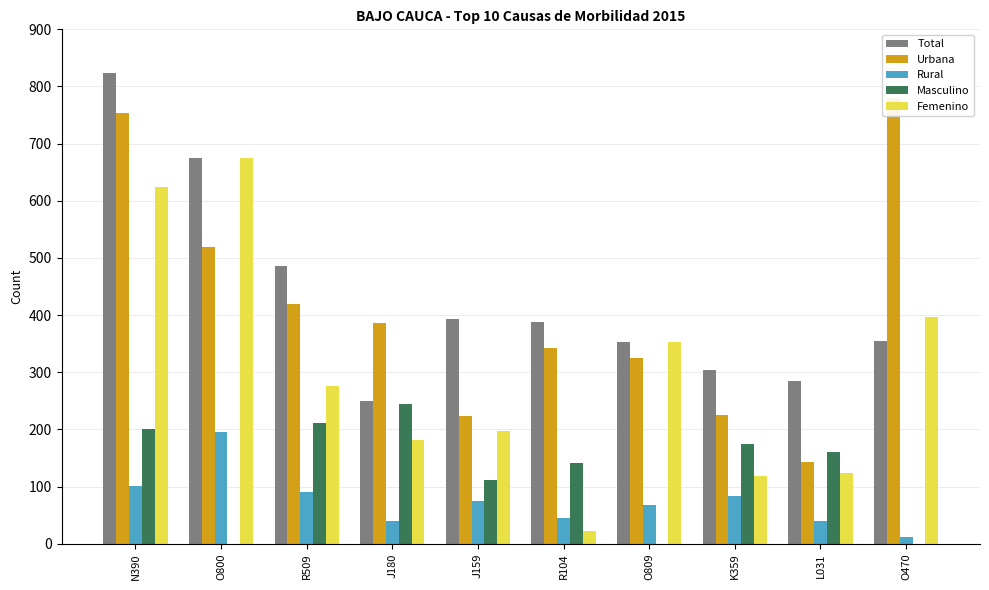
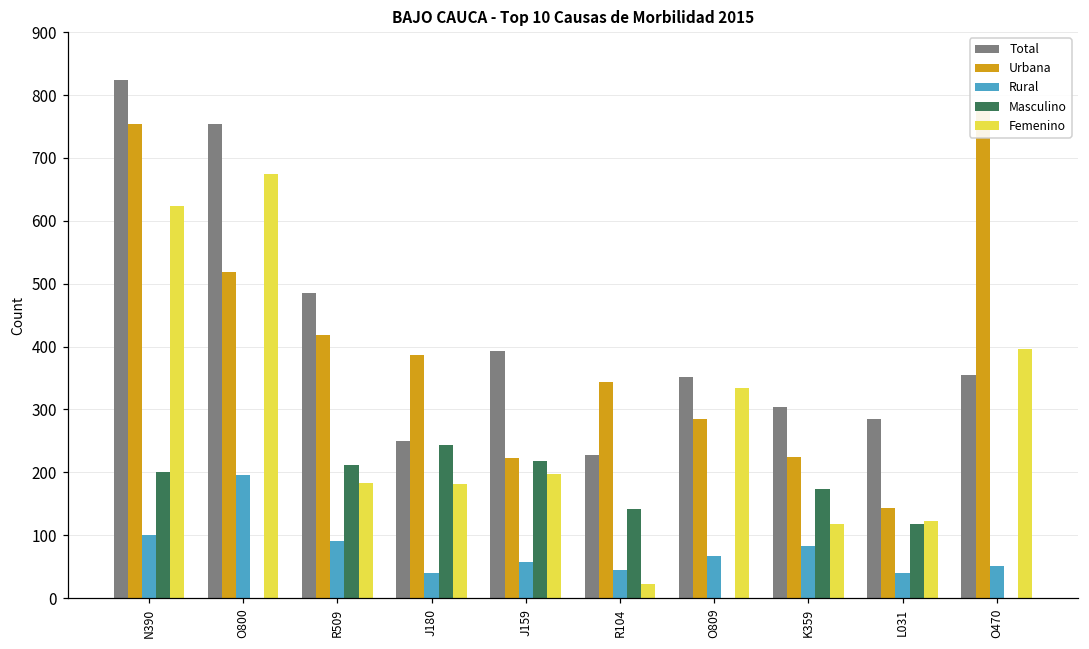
Total, O800: 670 -> 750
Femenino, R509: 280 -> 180
Rural, J159: 70 -> 60
Masculino, J159: 110 -> 220
Total, R104: 390 -> 230
Urbana, O809: 320 -> 290
Femenino, O809: 350 -> 330
Masculino, L031: 160 -> 120
Rural, O470: 10 -> 50
